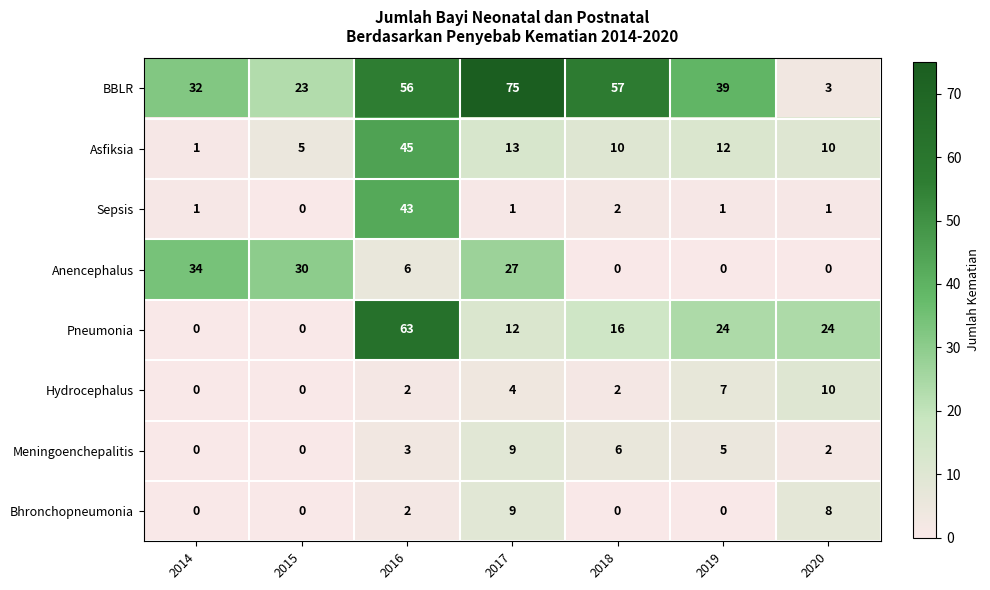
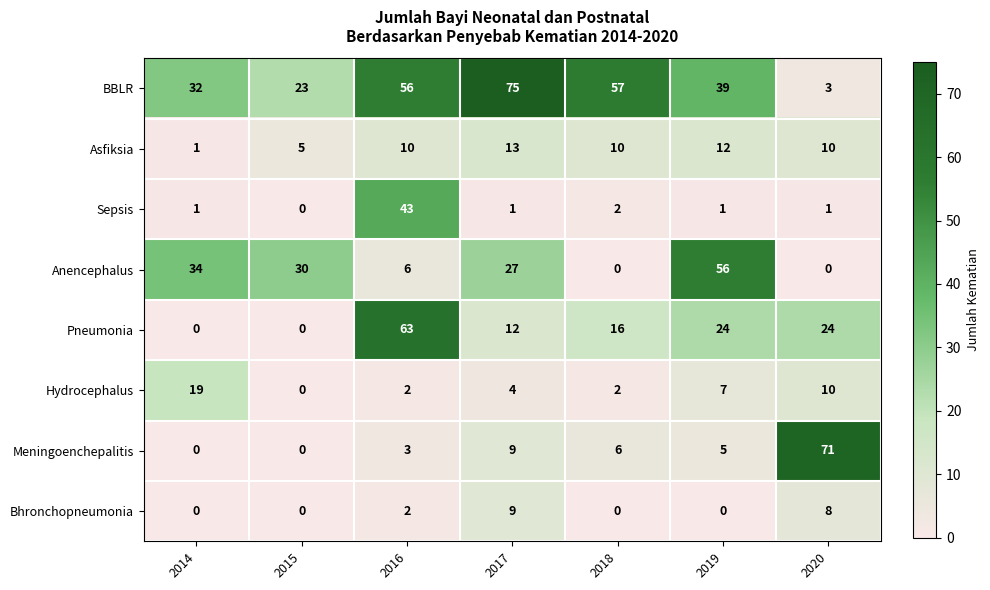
Asfiksia, 2016: 45 -> 10
Anencephalus, 2019: 0 -> 56
Hydrocephalus, 2014: 0 -> 19
Meningoenchepalitis, 2020: 2 -> 71
